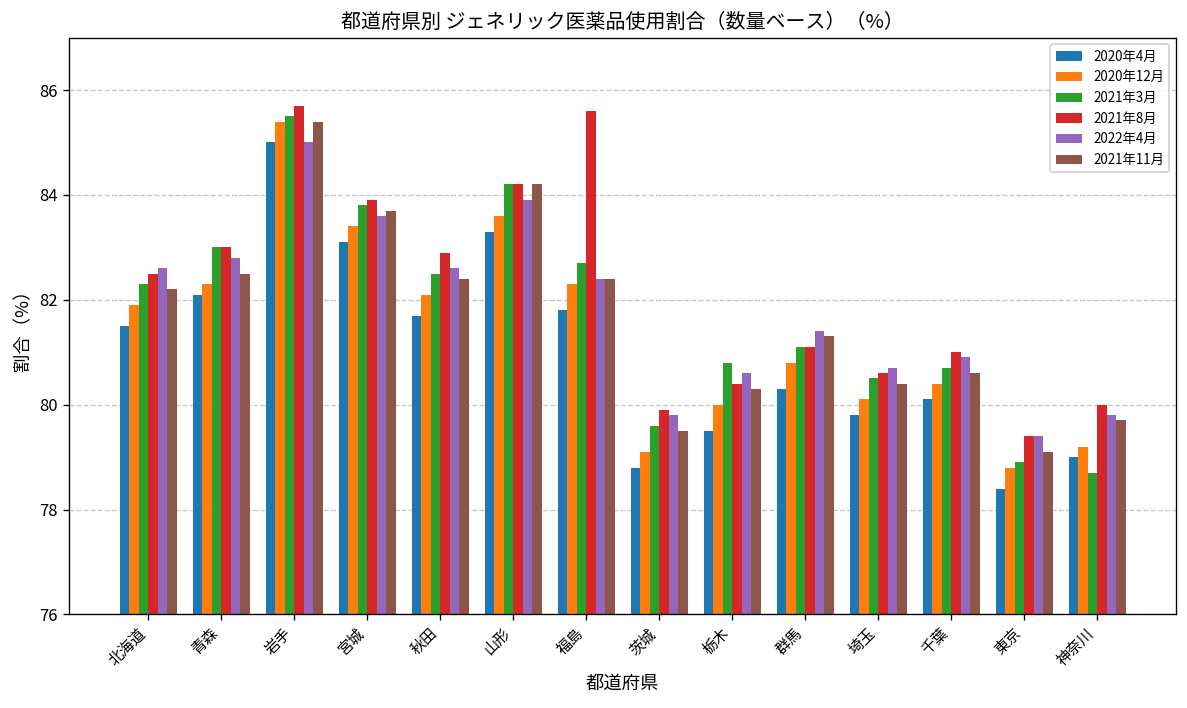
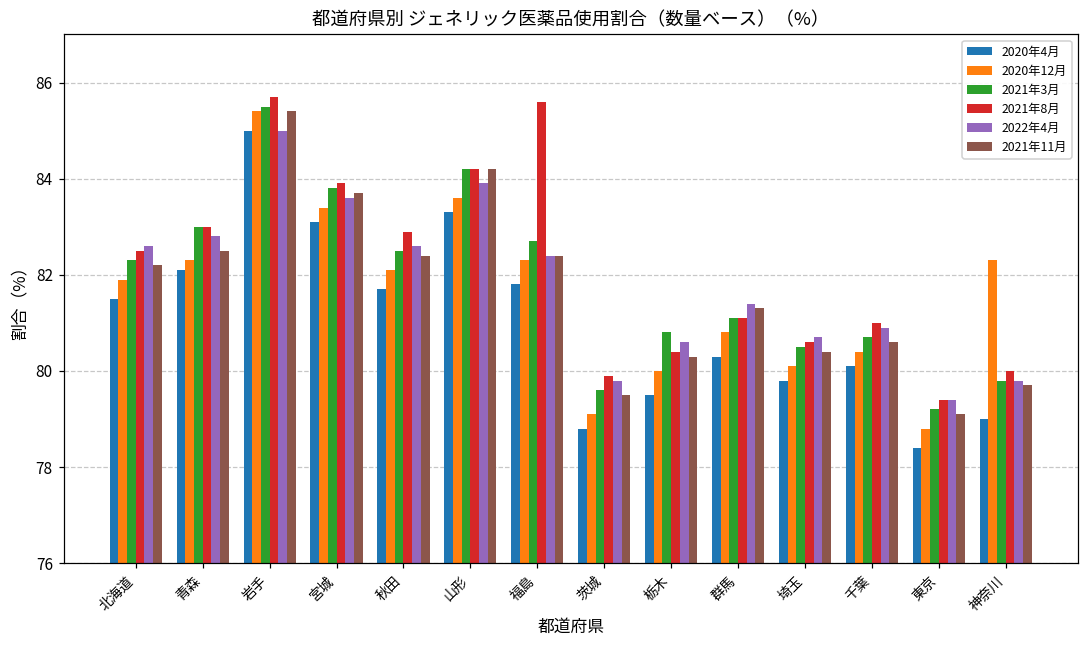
2021年3月, 東京: 78.9 -> 79.2
2020年12月, 神奈川: 79.2 -> 82.3
2021年3月, 神奈川: 78.7 -> 79.8
